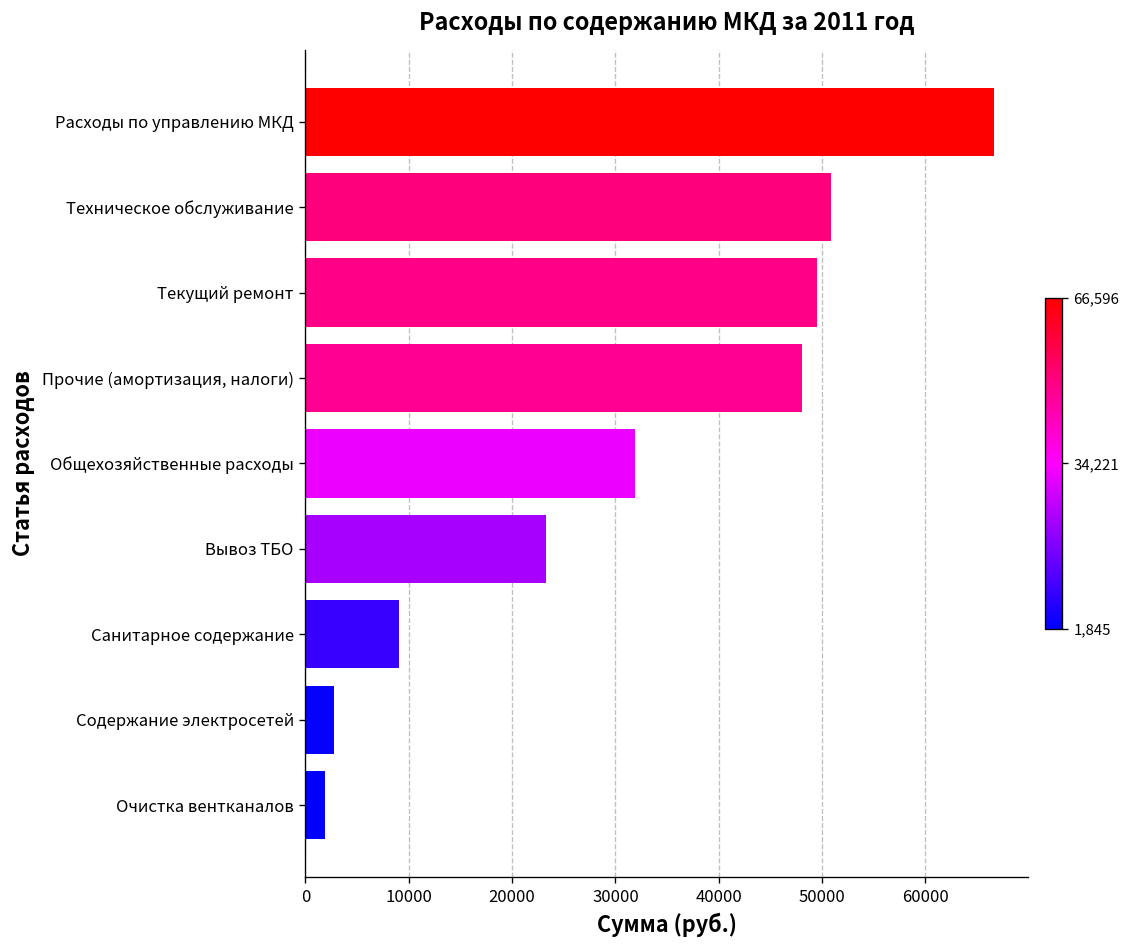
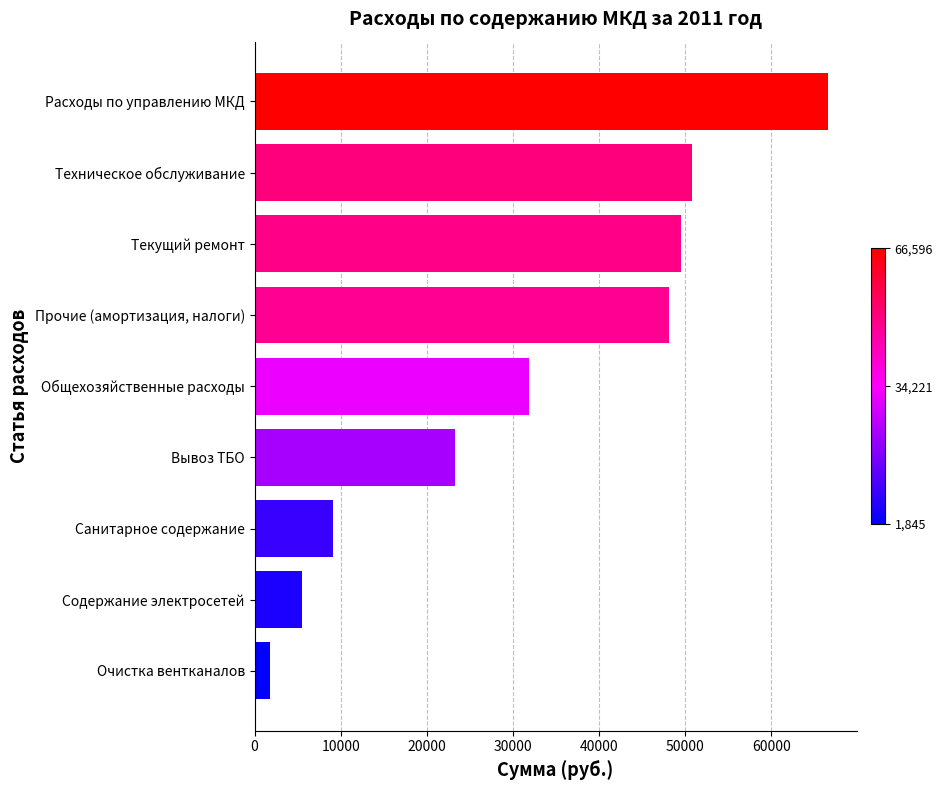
Содержание электросетей: 3000 -> 6000
